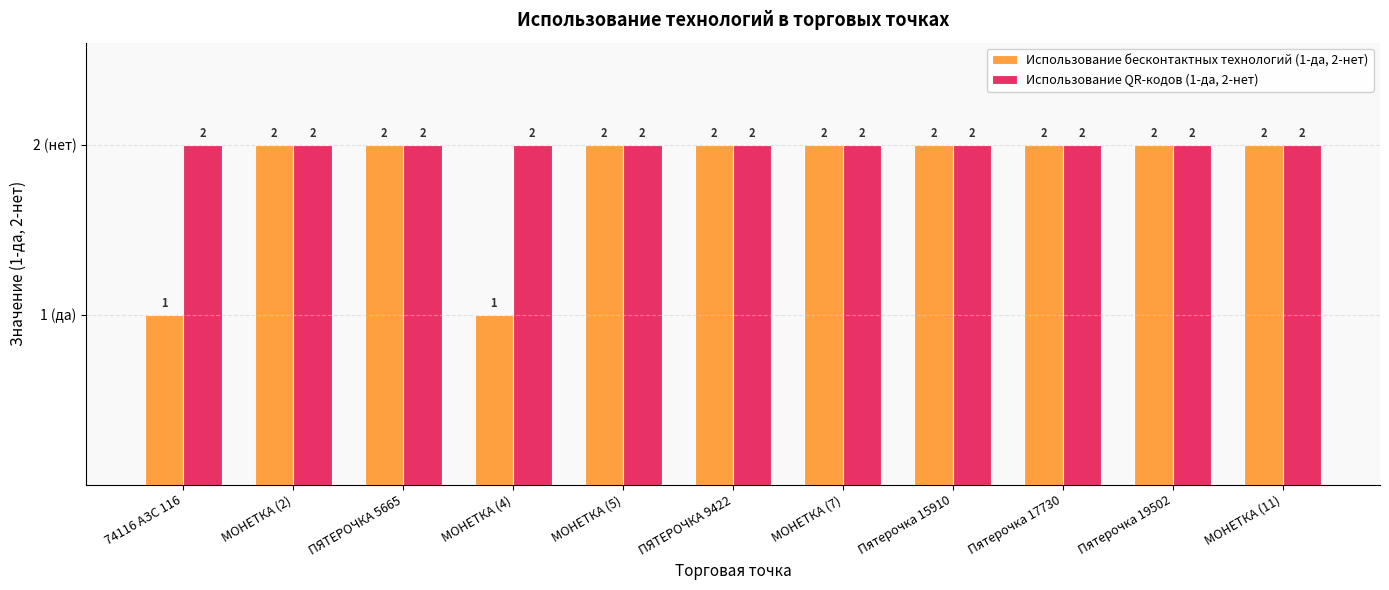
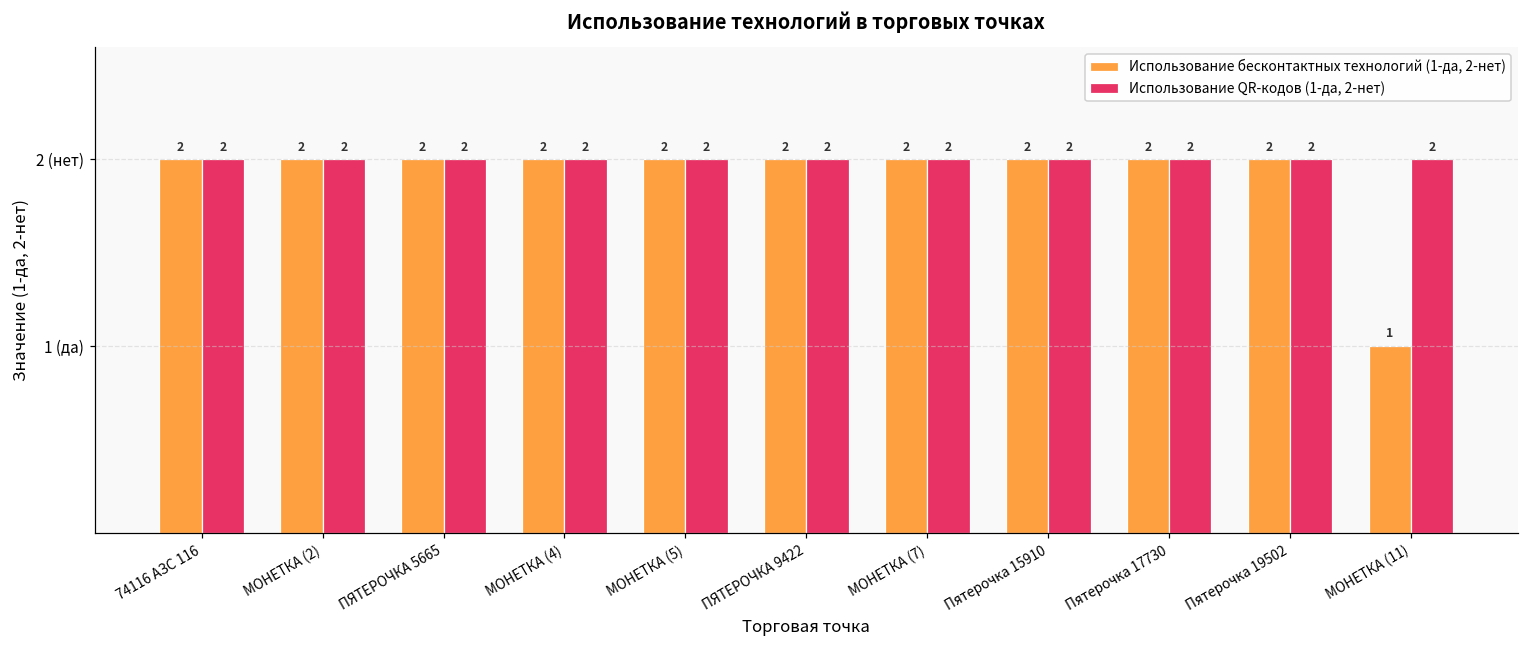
Использование бесконтактных технологий (1-да, 2-нет), 74116 АЗС 116: 1 -> 2
Использование бесконтактных технологий (1-да, 2-нет), МОНЕТКА (4): 1 -> 2
Использование бесконтактных технологий (1-да, 2-нет), МОНЕТКА (11): 2 -> 1
